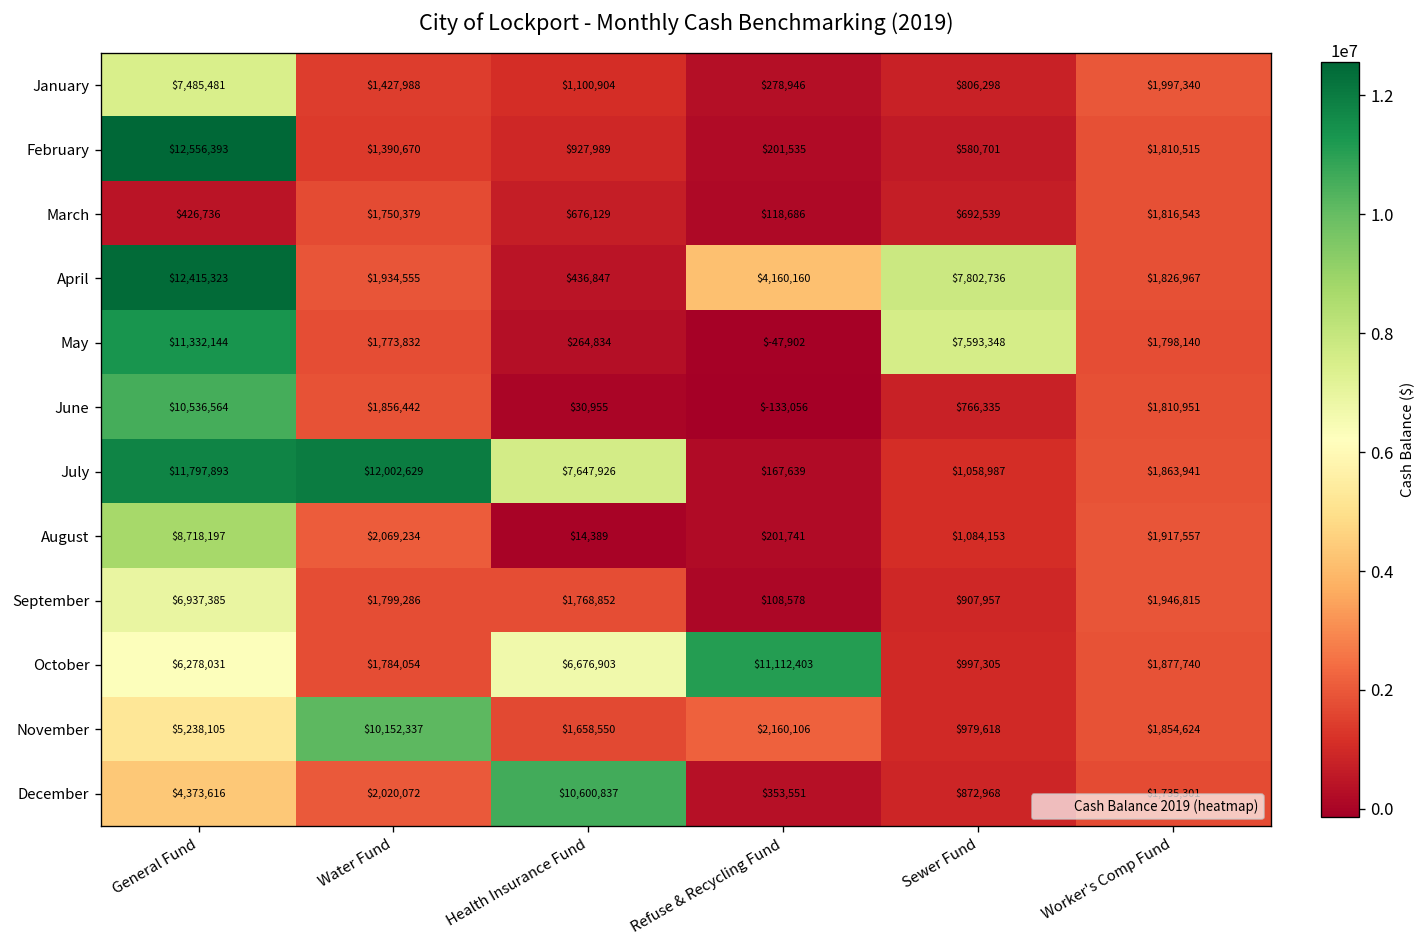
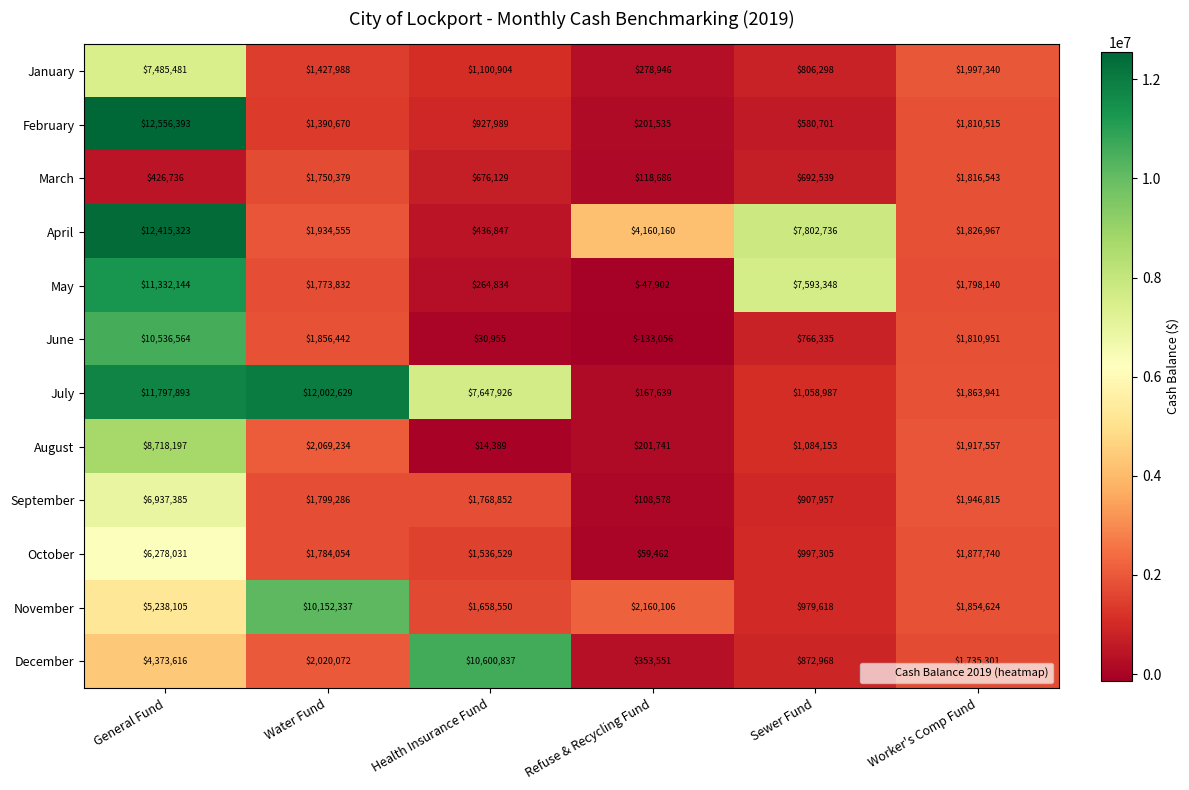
October, Health Insurance Fund: $6,676,903 -> $1,536,529
October, Refuse & Recycling Fund: $11,112,403 -> $59,462
